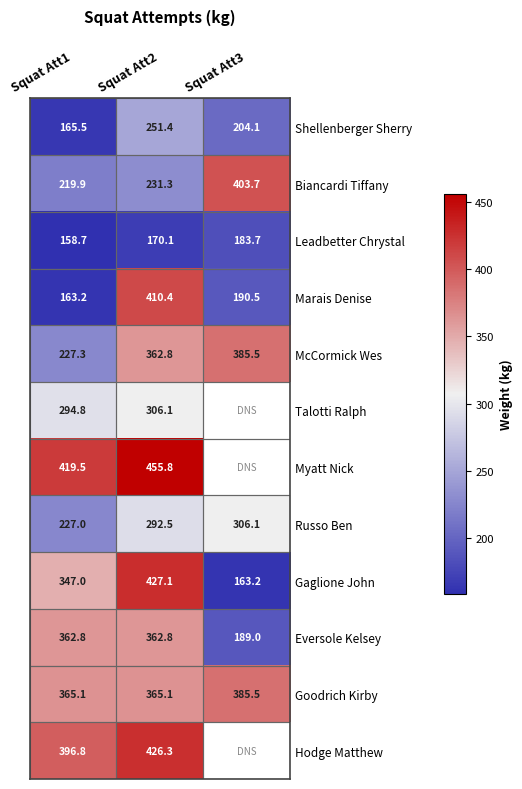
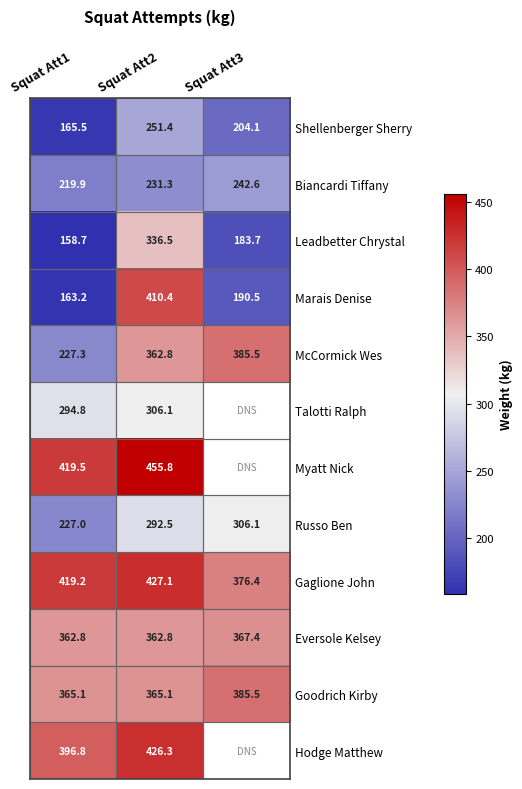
Biancardi Tiffany, Squat Att3: 403.7 -> 242.6
Leadbetter Chrystal, Squat Att2: 170.1 -> 336.5
Gaglione John, Squat Att1: 347.0 -> 419.2
Gaglione John, Squat Att3: 163.2 -> 376.4
Eversole Kelsey, Squat Att3: 189.0 -> 367.4
